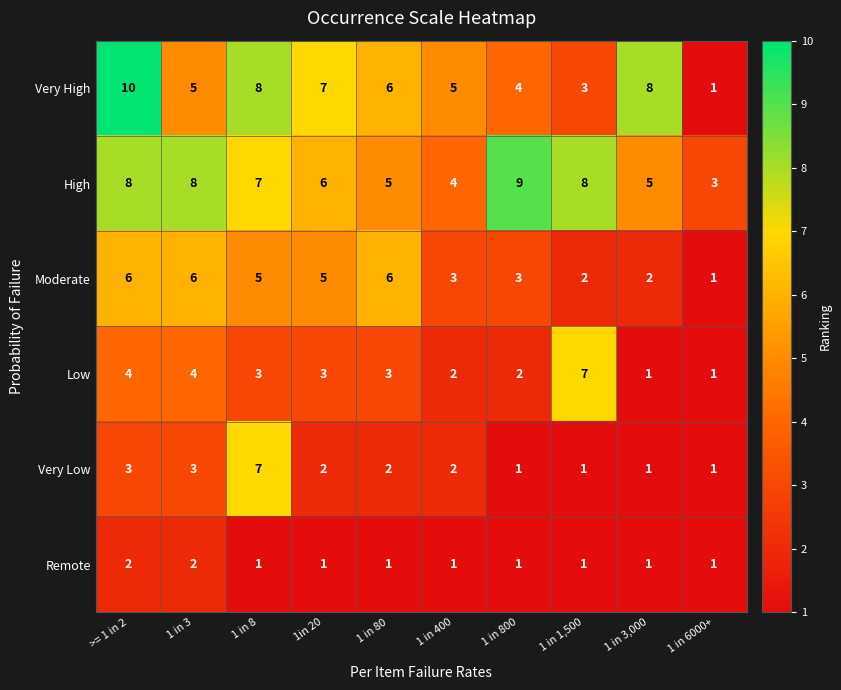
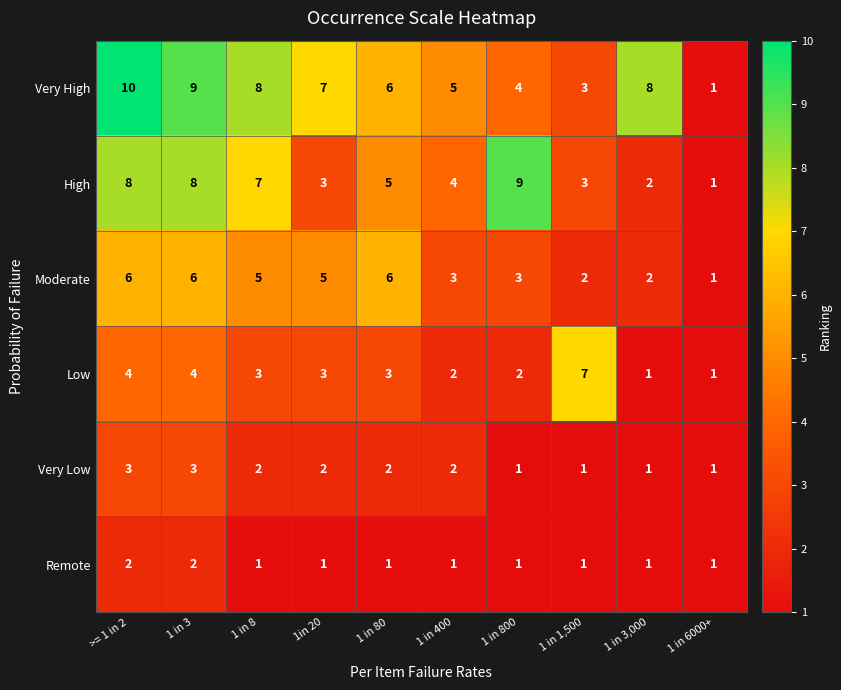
Very High, 1 in 3: 5 -> 9
High, 1in 20: 6 -> 3
High, 1 in 1,500: 8 -> 3
High, 1 in 3,000: 5 -> 2
High, 1 in 6000+: 3 -> 1
Very Low, 1 in 8: 7 -> 2
